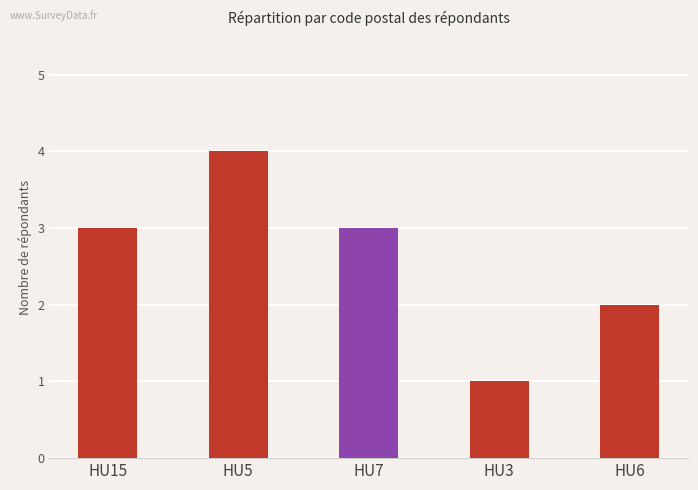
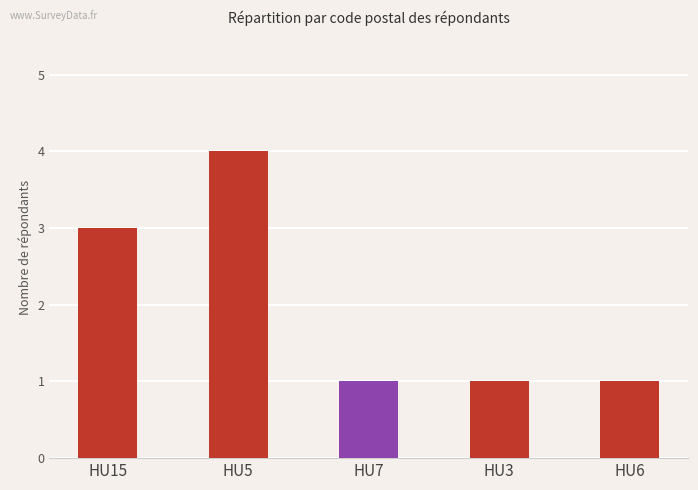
HU7: 3 -> 1
HU6: 2 -> 1
